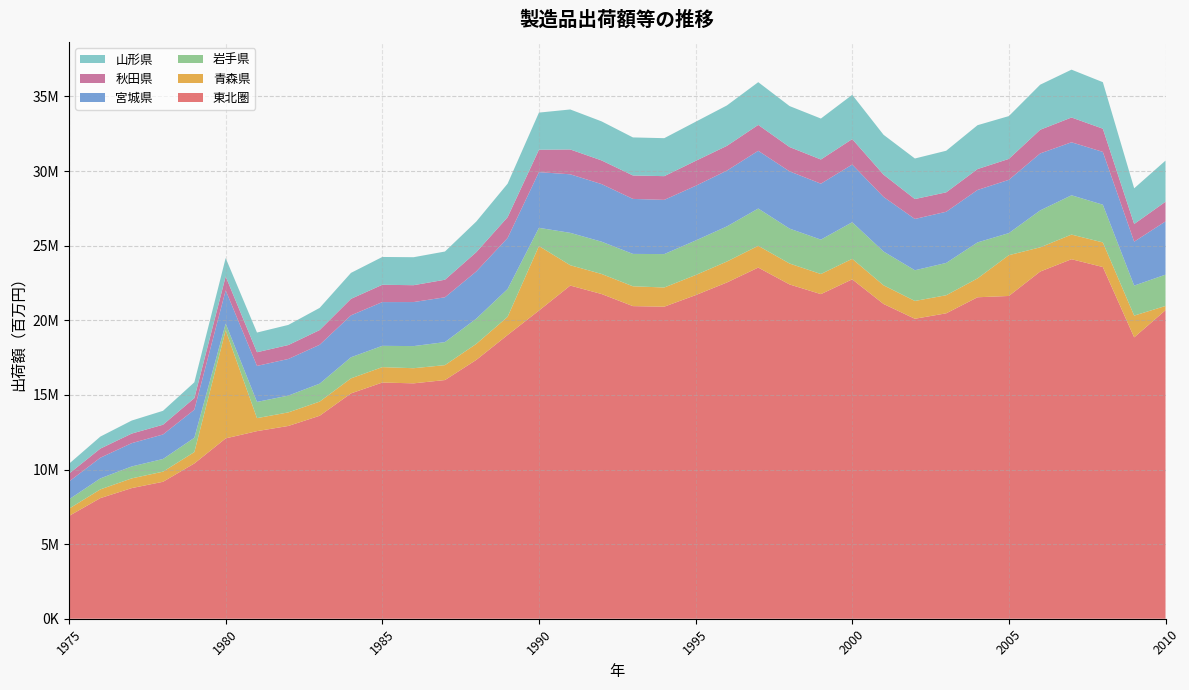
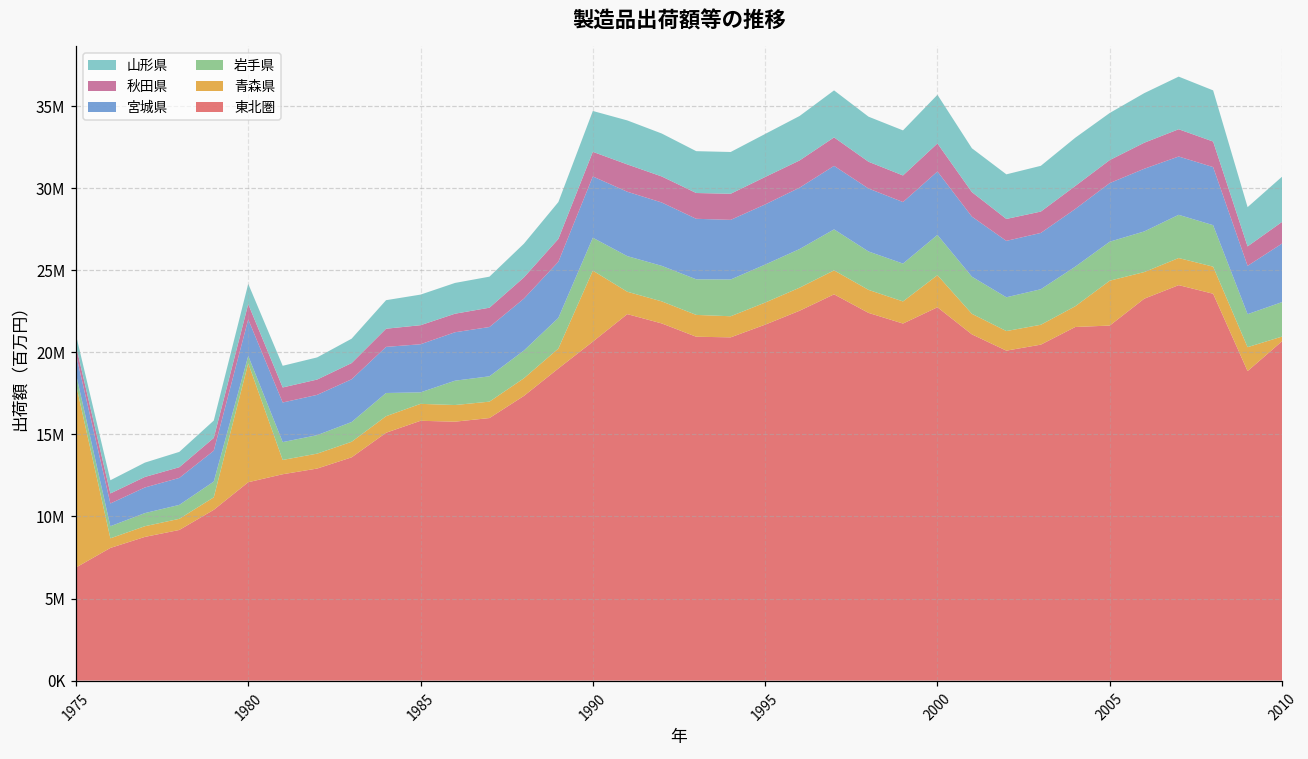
青森県, 1975: 500000 -> 11200000
岩手県, 1985: 1400000 -> 700000
岩手県, 1990: 1200000 -> 2000000
青森県, 2000: 1400000 -> 2000000
岩手県, 2005: 1500000 -> 2400000
